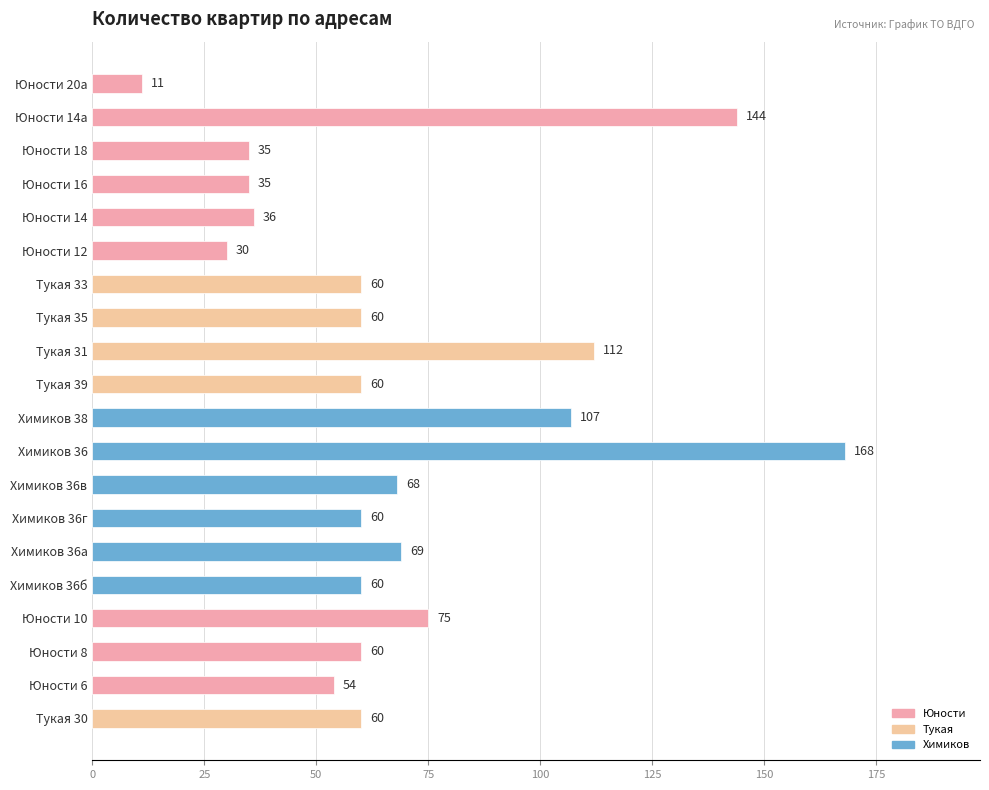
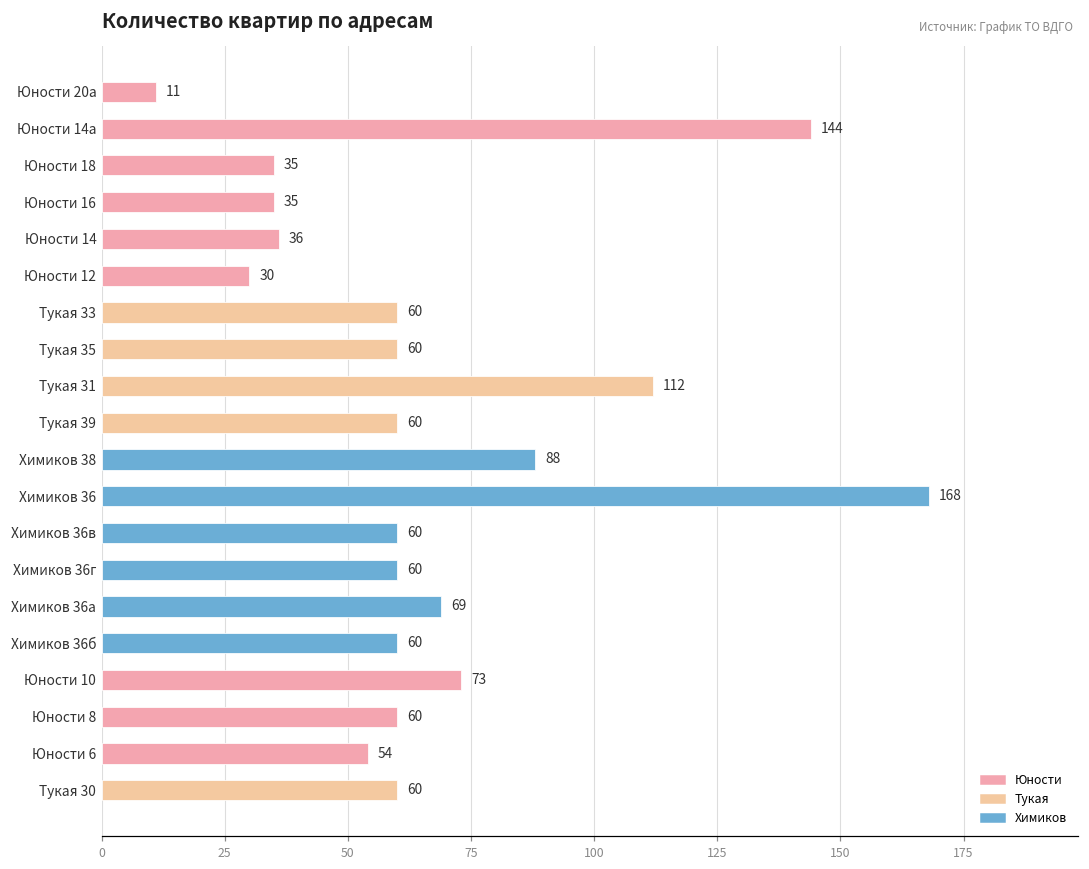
Химиков 38: 107 -> 88
Химиков 36в: 68 -> 60
Юности 10: 75 -> 73
